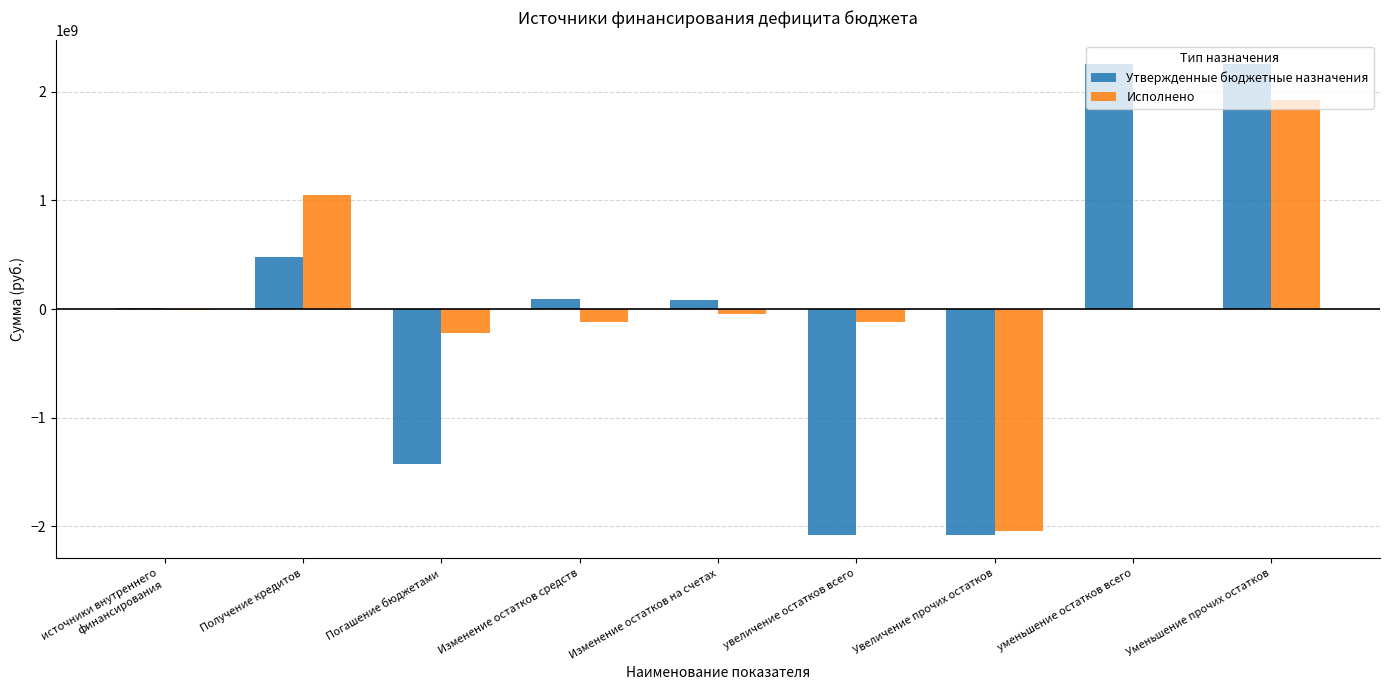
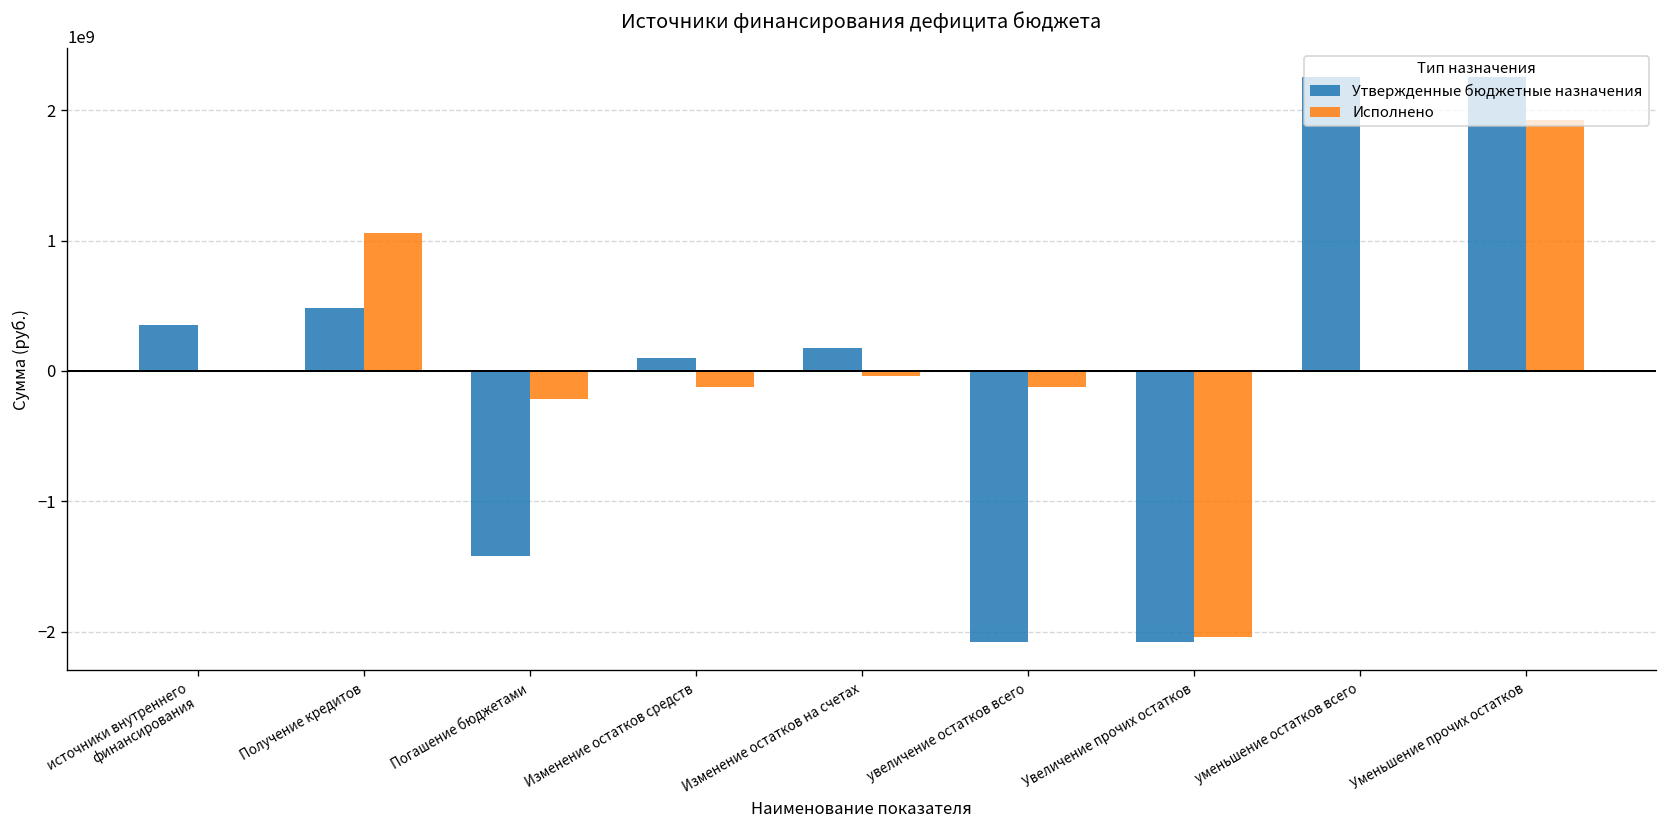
Утвержденные бюджетные назначения, источники внутреннего финансирования: 10000000 -> 350000000
Утвержденные бюджетные назначения, Изменение остатков на счетах: 80000000 -> 180000000
